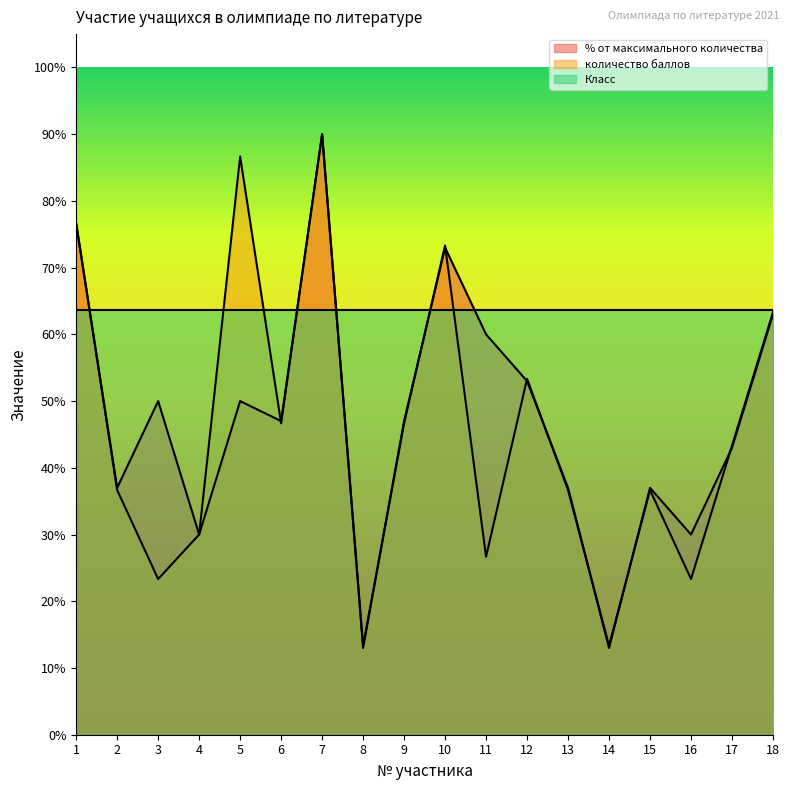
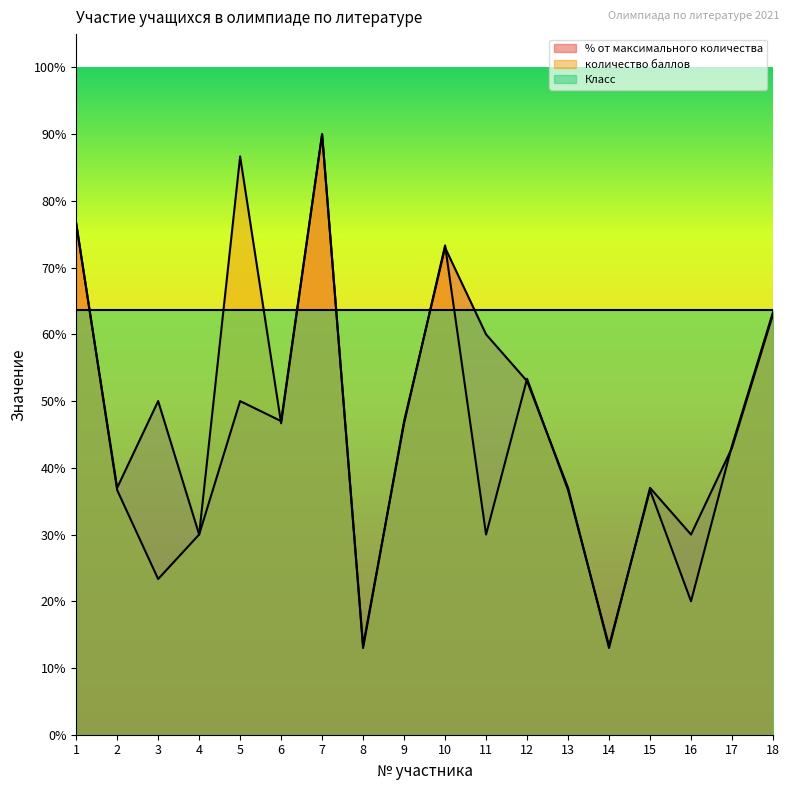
количество баллов, 11: 27% -> 30%
количество баллов, 16: 23% -> 20%
